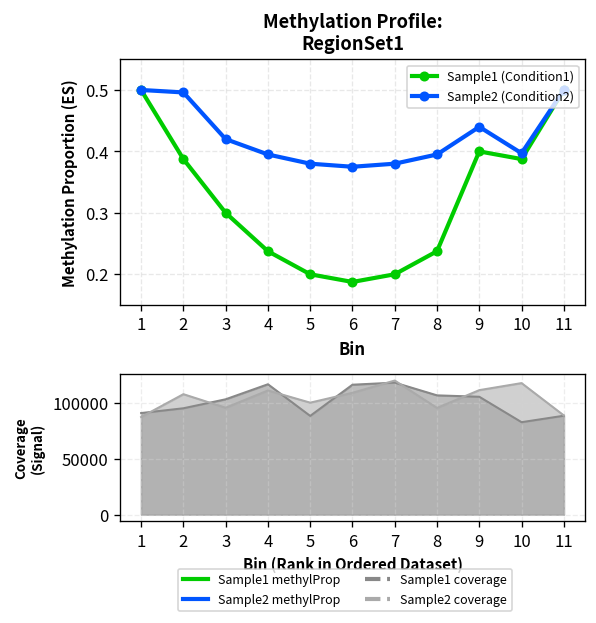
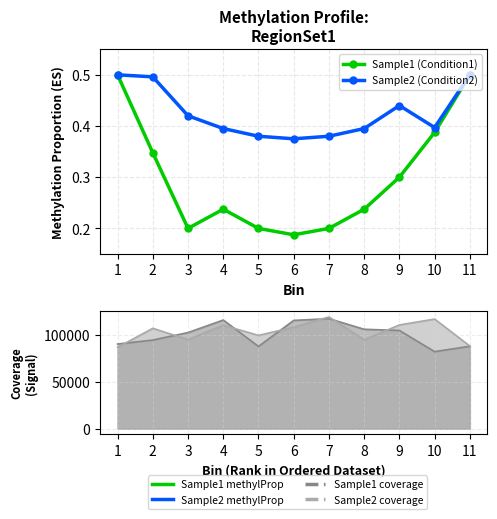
Methylation Profile: RegionSet1, Sample1 (Condition1), 2: 0.39 -> 0.35
Methylation Profile: RegionSet1, Sample1 (Condition1), 3: 0.3 -> 0.2
Methylation Profile: RegionSet1, Sample1 (Condition1), 9: 0.4 -> 0.3
